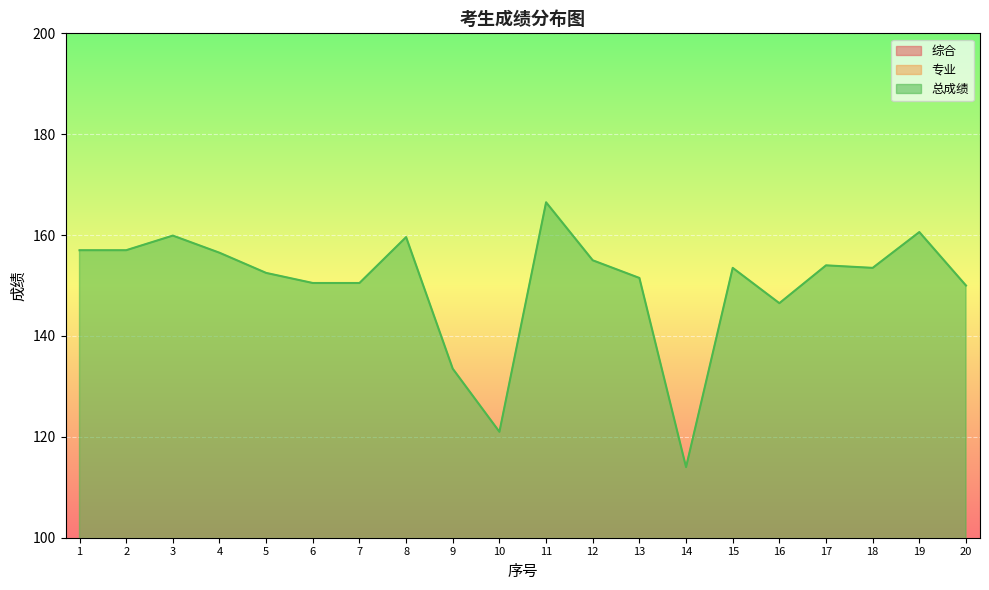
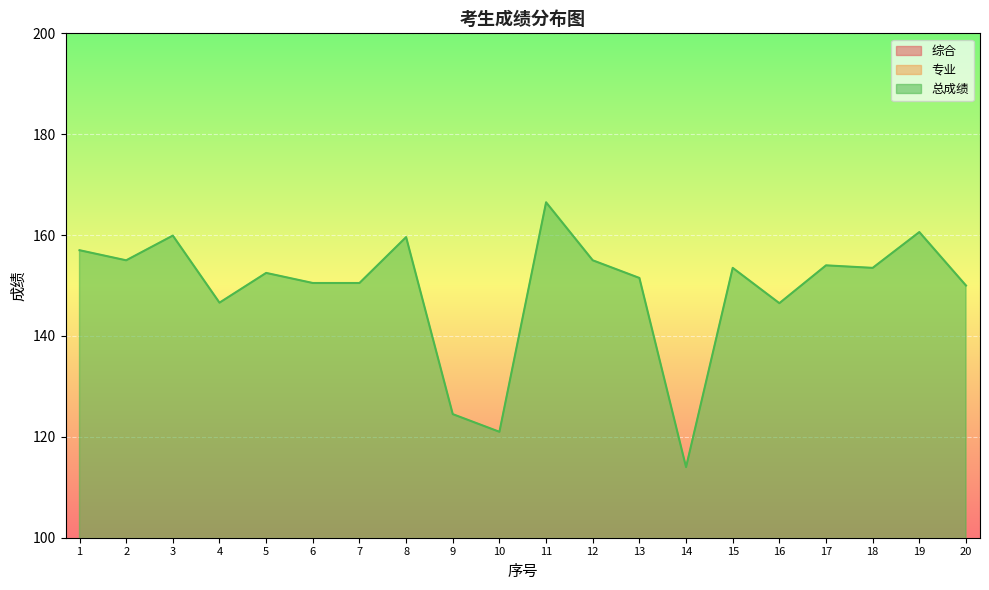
总成绩, 2: 157 -> 155
总成绩, 4: 157 -> 147
总成绩, 9: 134 -> 125
